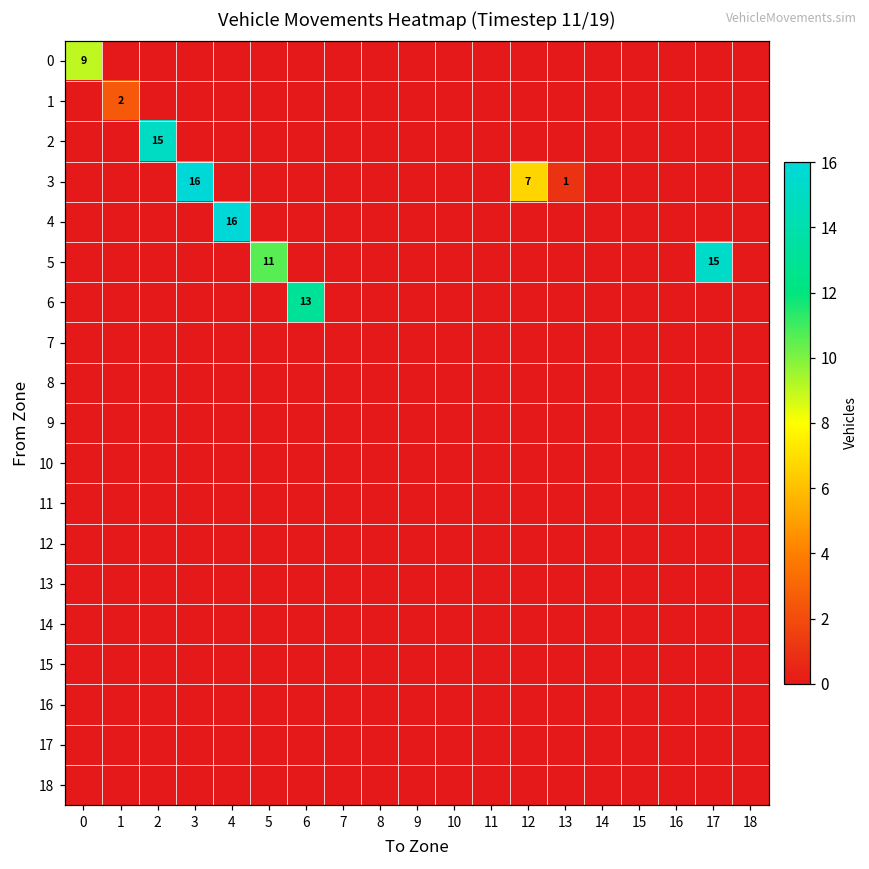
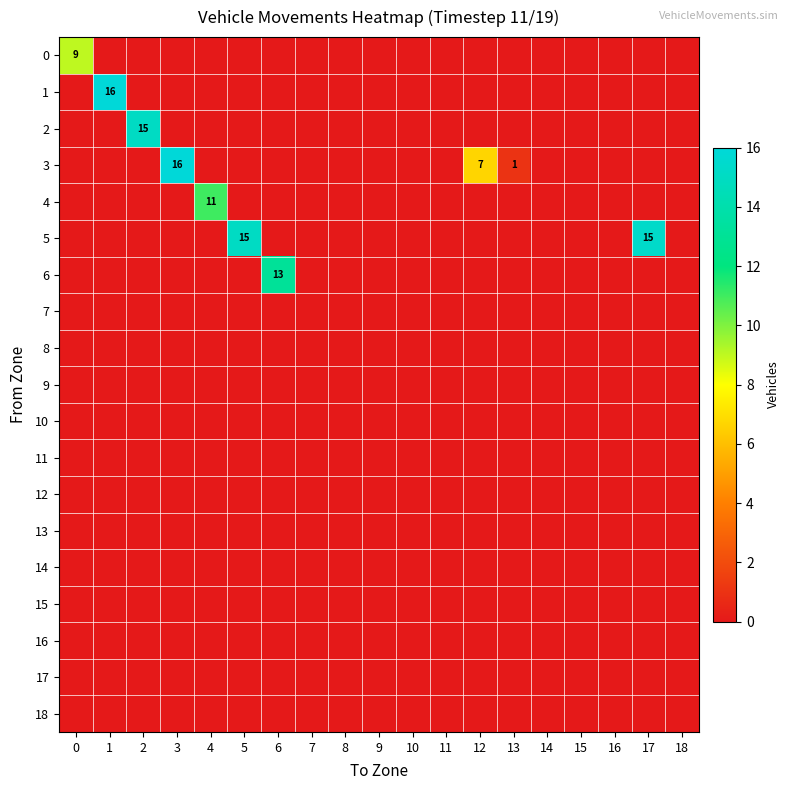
1, 1: 2 -> 16
4, 4: 16 -> 11
5, 5: 11 -> 15
